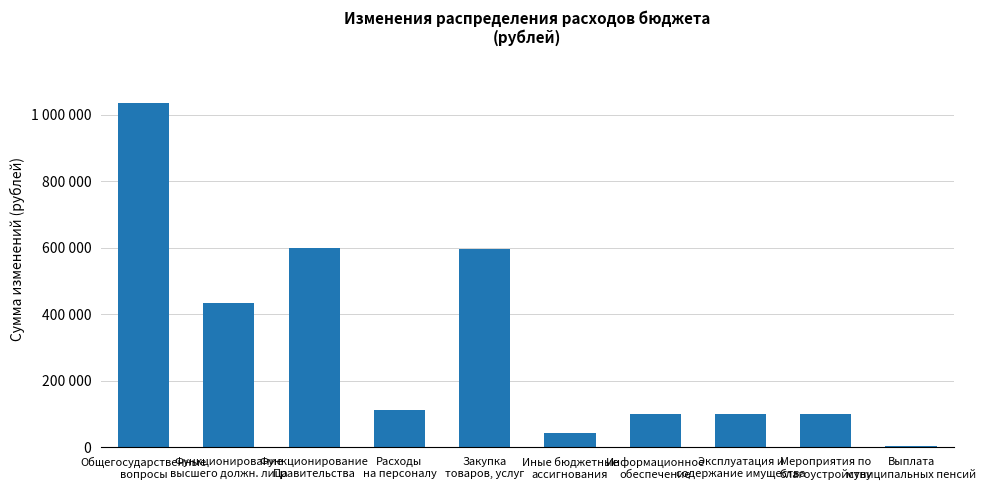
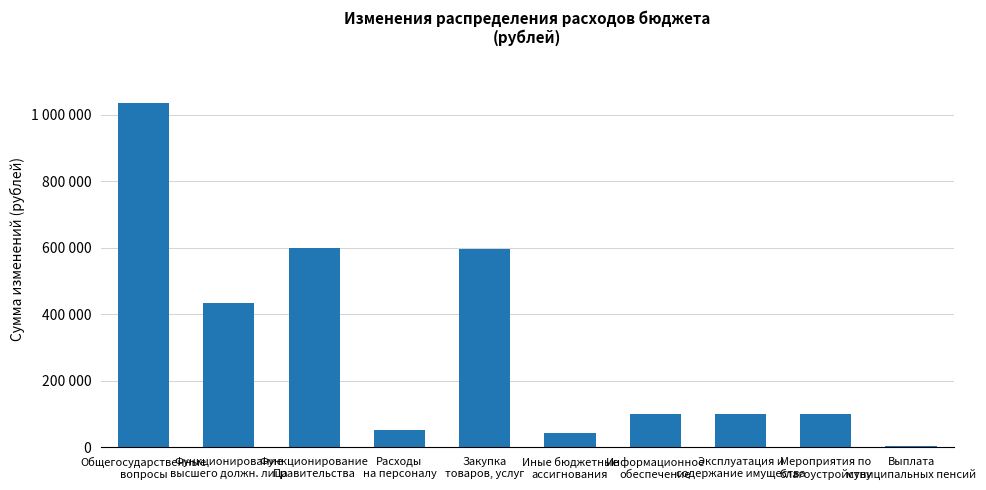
Расходы на персоналу: 110000 -> 50000
